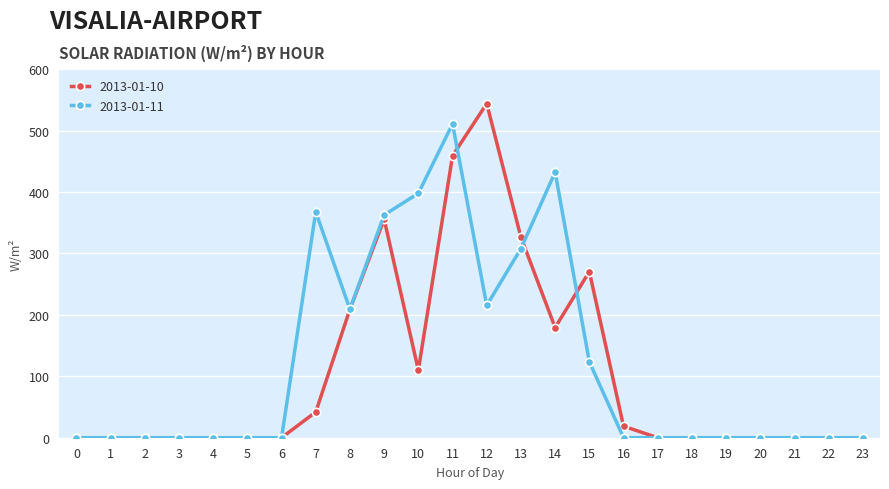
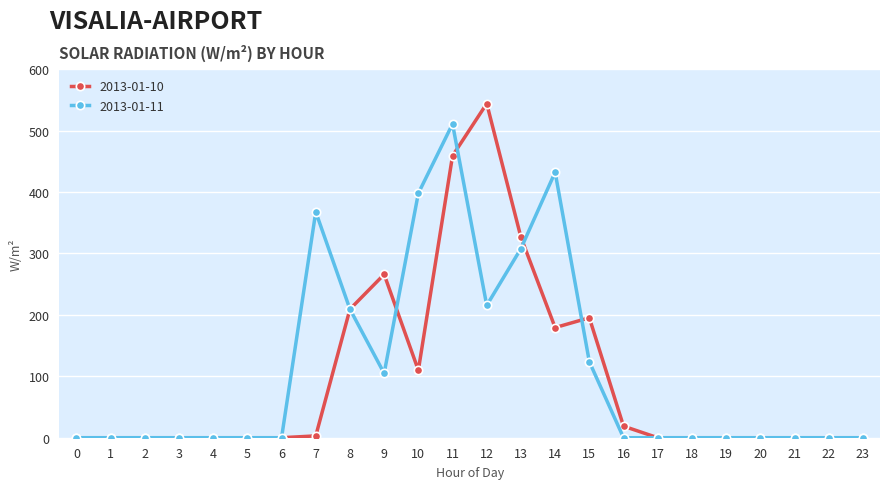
2013-01-10, 7: 40 -> 0
2013-01-10, 9: 360 -> 270
2013-01-11, 9: 360 -> 100
2013-01-10, 15: 270 -> 200
